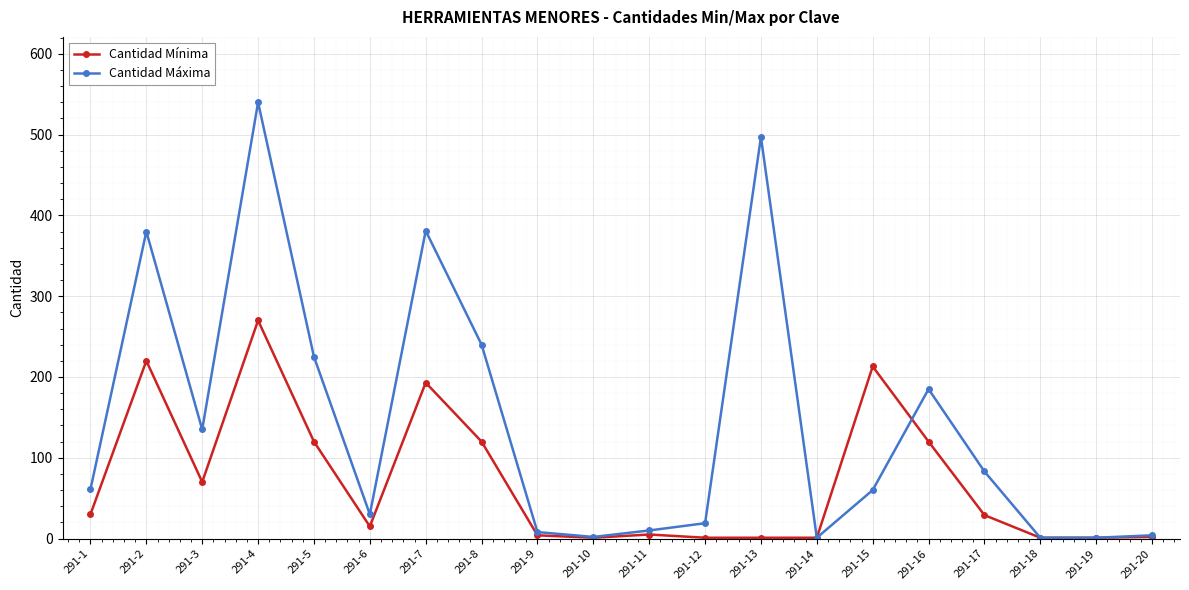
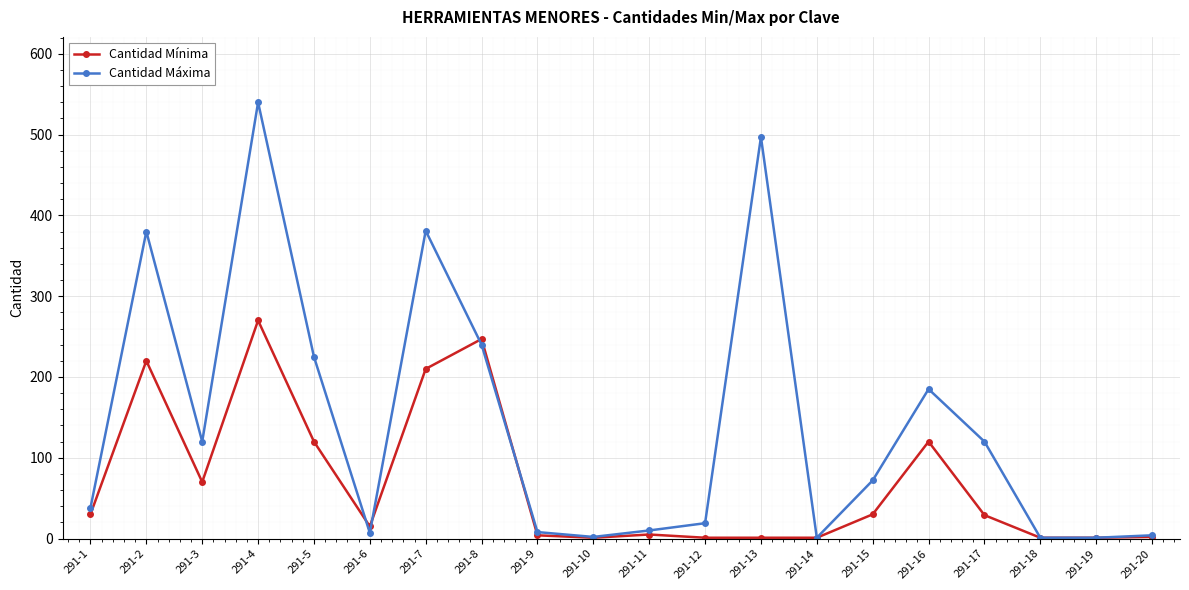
Cantidad Máxima, 291-1: 60 -> 40
Cantidad Máxima, 291-3: 140 -> 120
Cantidad Máxima, 291-6: 30 -> 10
Cantidad Mínima, 291-7: 190 -> 210
Cantidad Mínima, 291-8: 120 -> 250
Cantidad Mínima, 291-15: 210 -> 30
Cantidad Máxima, 291-15: 60 -> 70
Cantidad Máxima, 291-17: 80 -> 120
